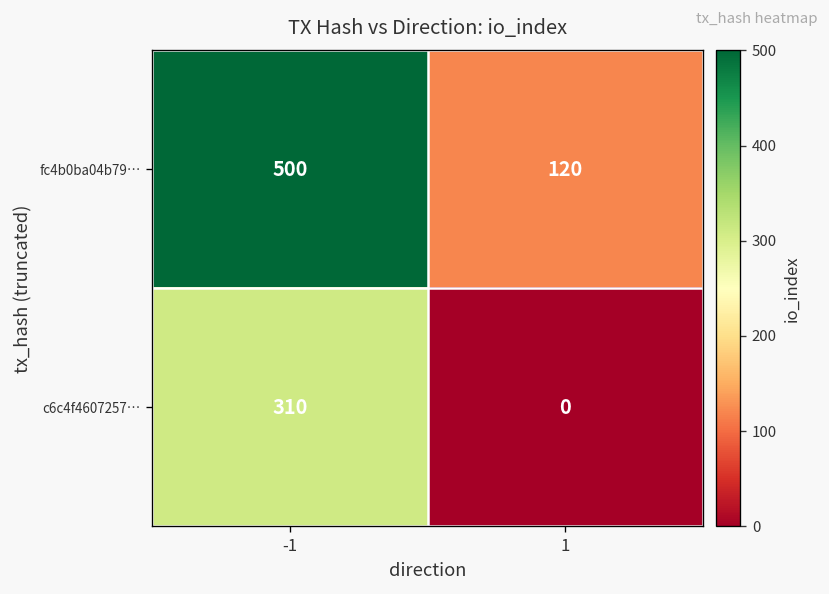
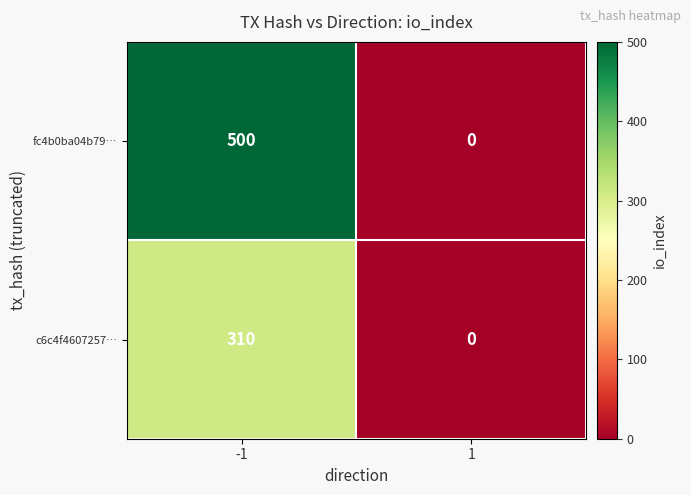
fc4b0ba04b79…, 1: 120 -> 0
